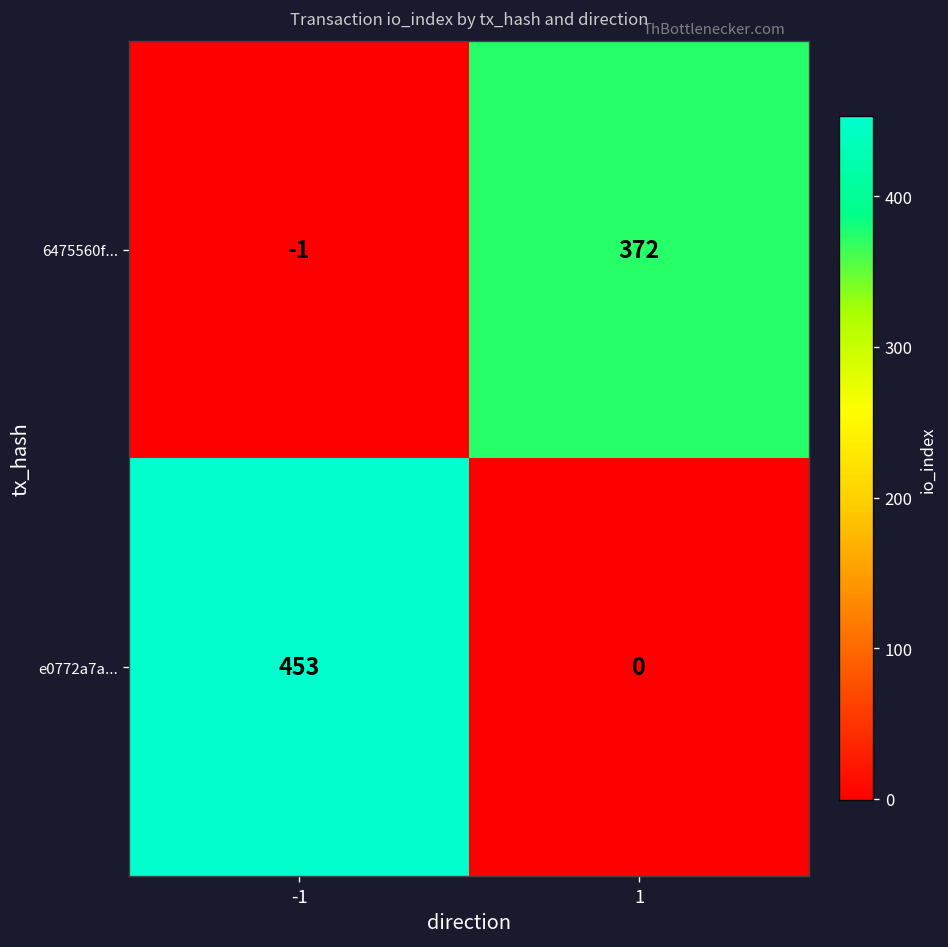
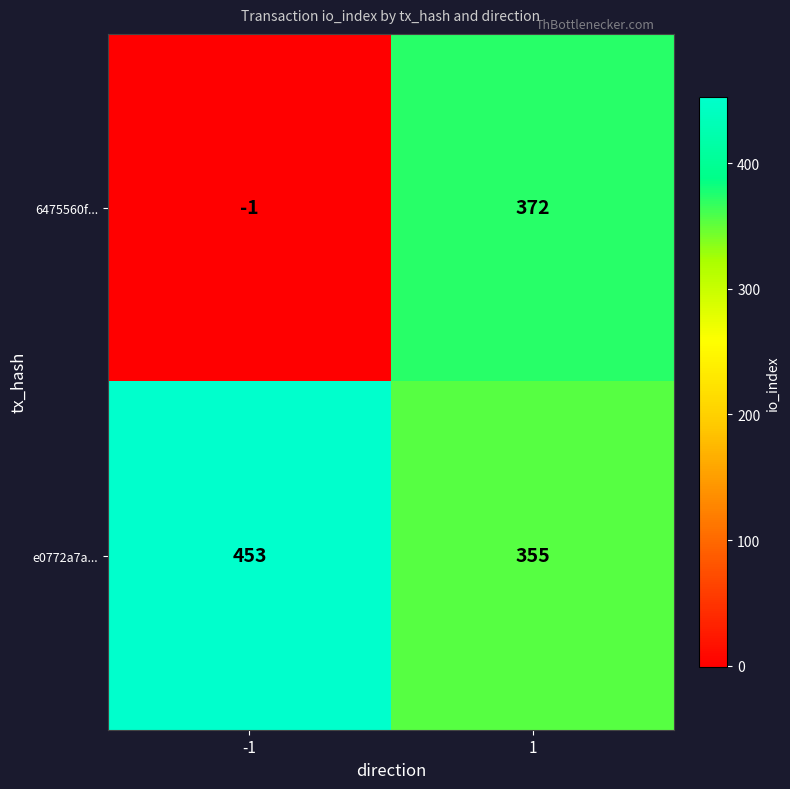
e0772a7a..., 1: 0 -> 355
